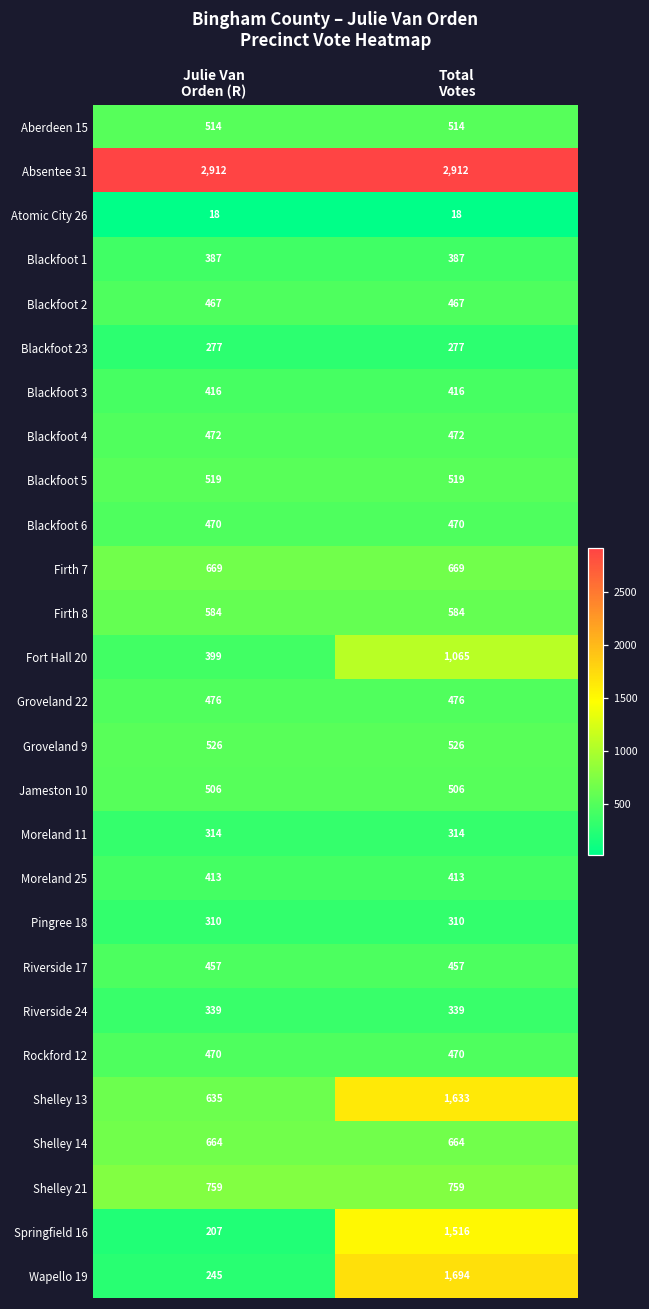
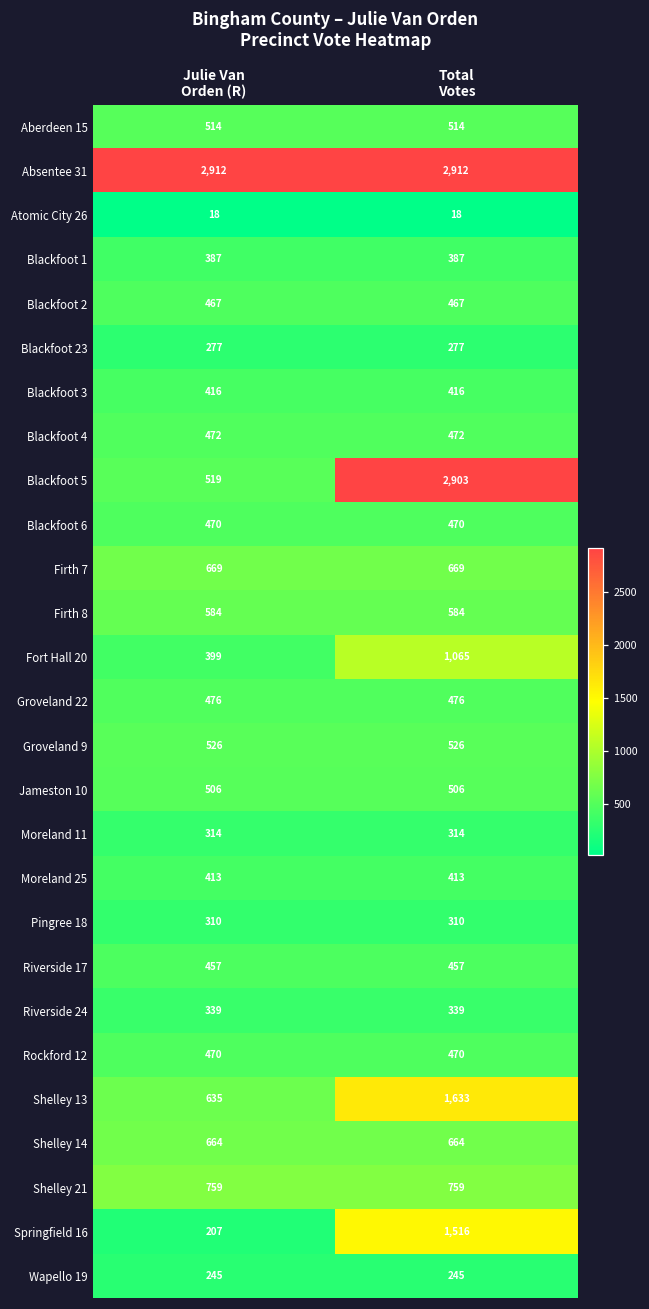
Blackfoot 5, Total Votes: 519 -> 2,903
Wapello 19, Total Votes: 1,694 -> 245
